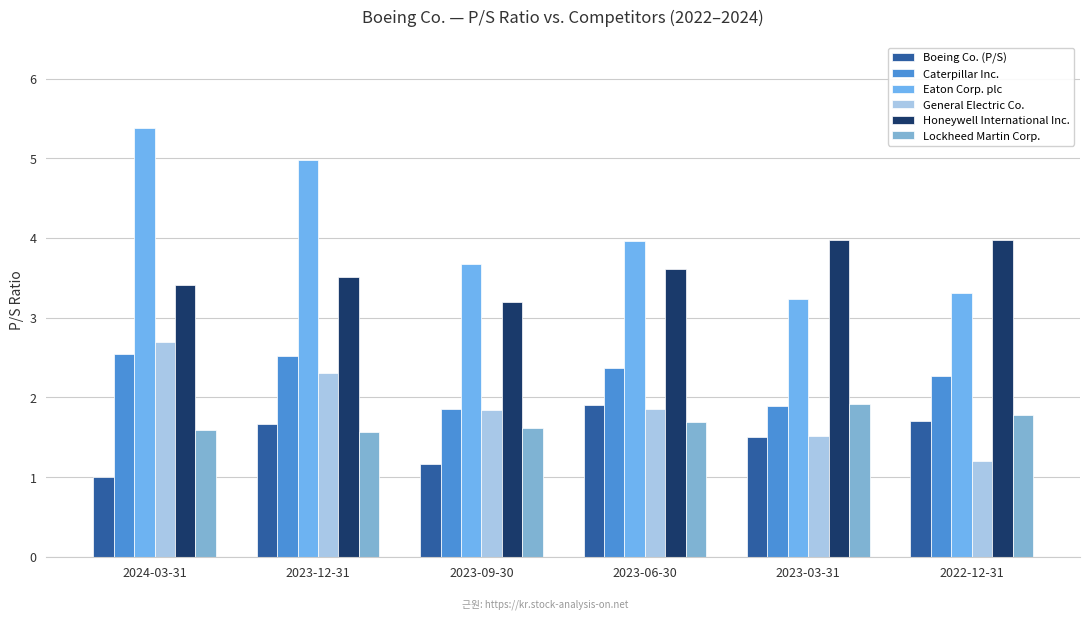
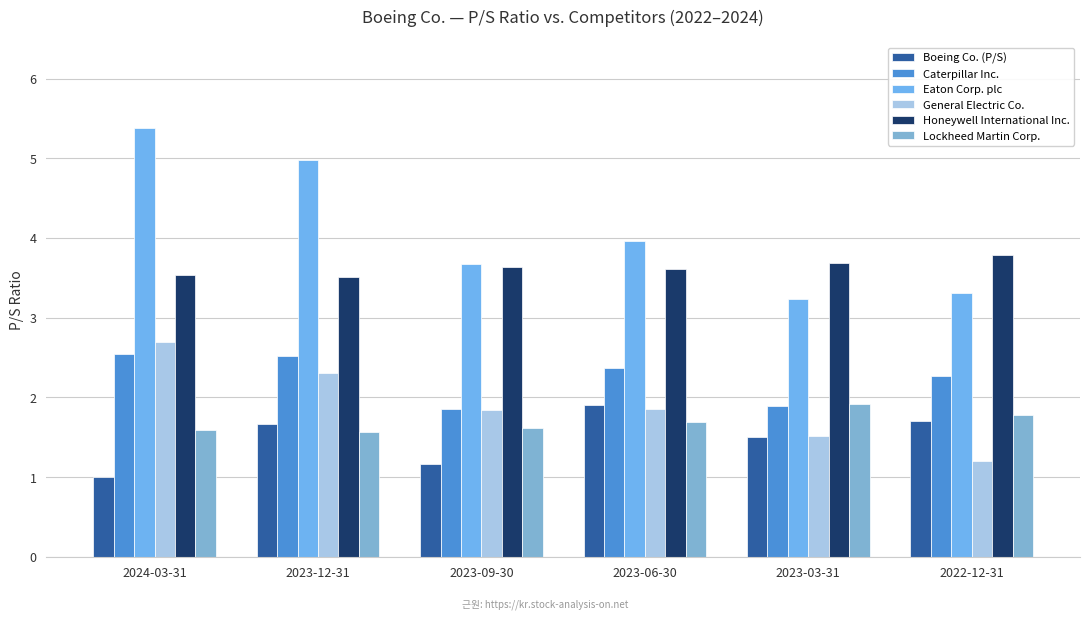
Honeywell International Inc., 2024-03-31: 3.4 -> 3.5
Honeywell International Inc., 2023-09-30: 3.2 -> 3.6
Honeywell International Inc., 2023-03-31: 4.0 -> 3.7
Honeywell International Inc., 2022-12-31: 4.0 -> 3.8
